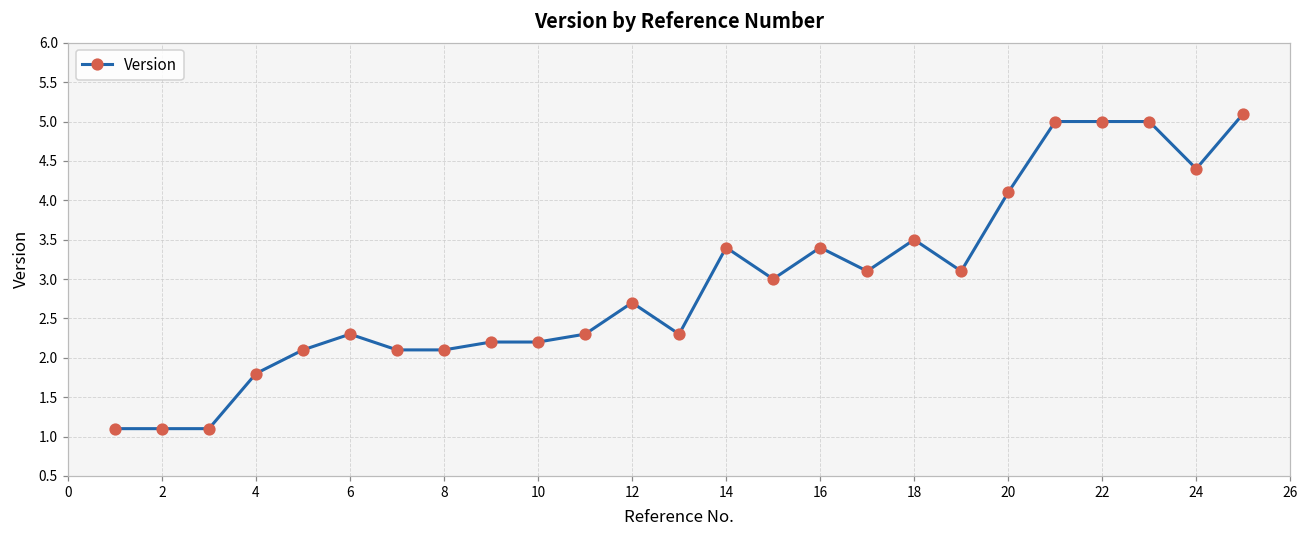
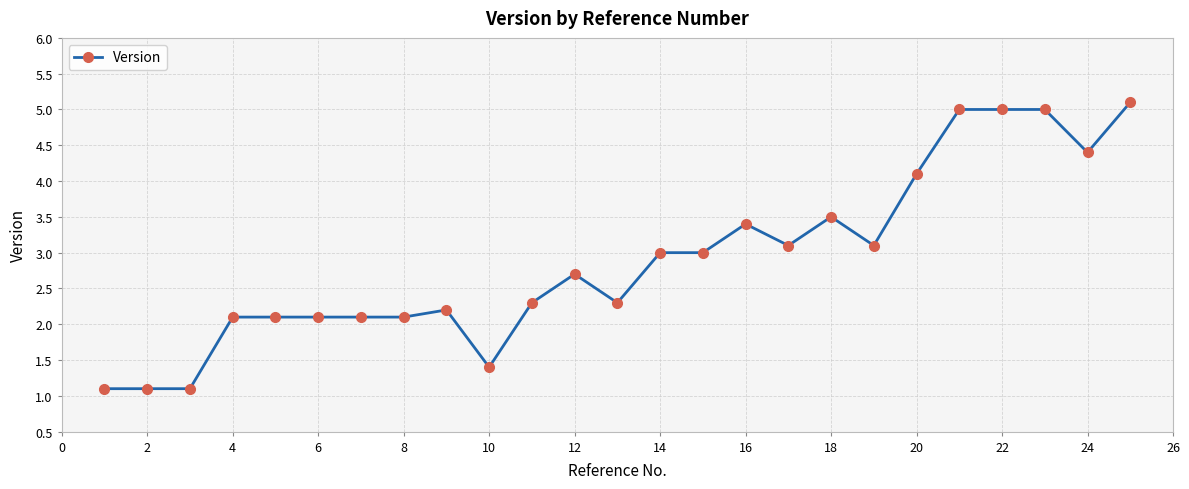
4: 1.8 -> 2.1
6: 2.3 -> 2.1
10: 2.2 -> 1.4
14: 3.4 -> 3.0
